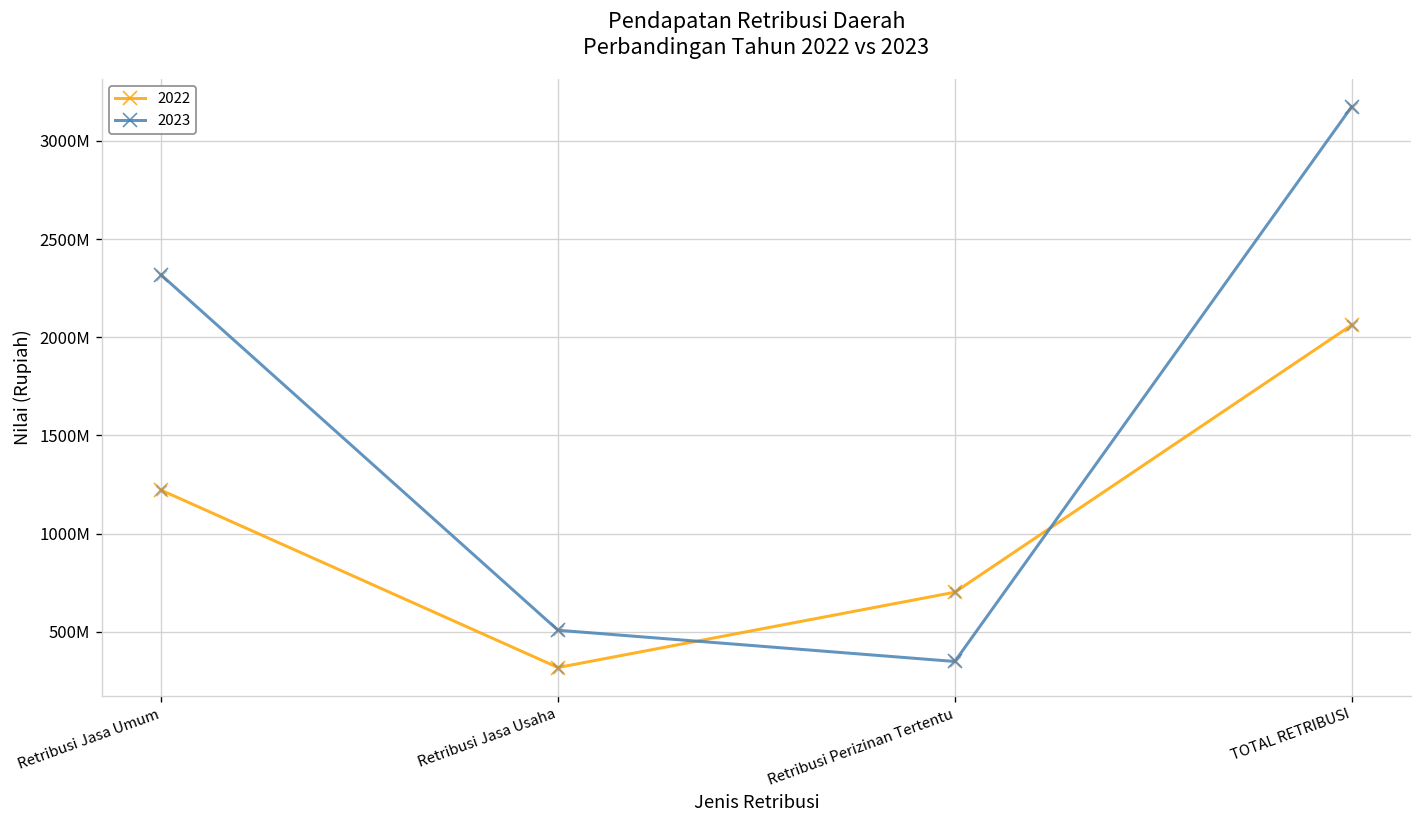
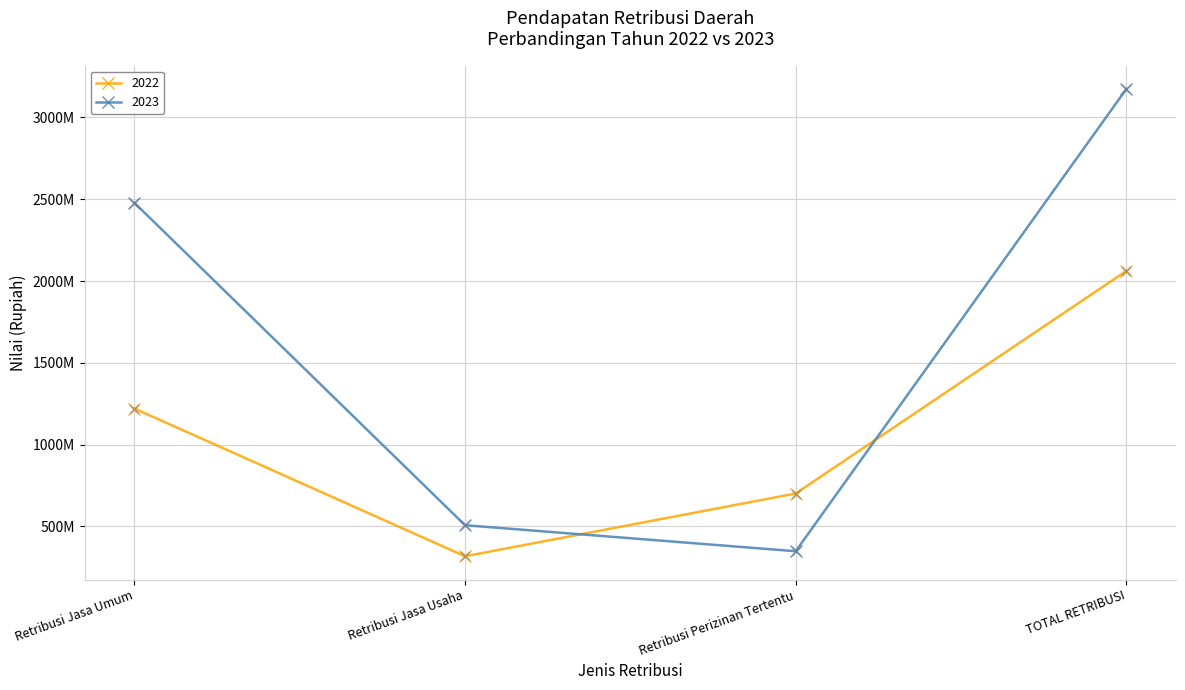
2023, Retribusi Jasa Umum: 2320000000 -> 2480000000
